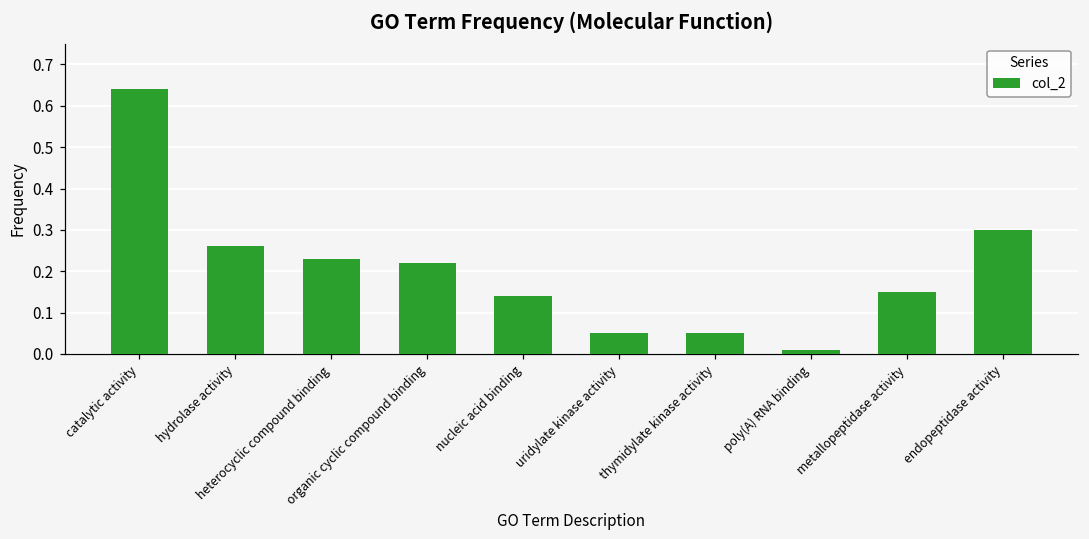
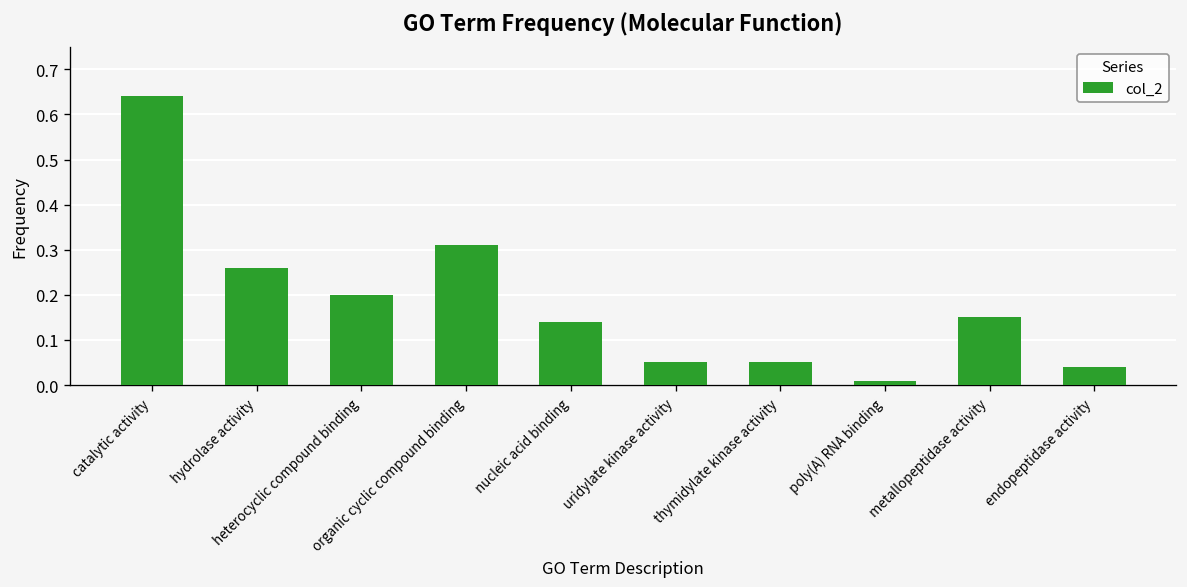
heterocyclic compound binding: 0.23 -> 0.20
organic cyclic compound binding: 0.22 -> 0.31
endopeptidase activity: 0.30 -> 0.04
